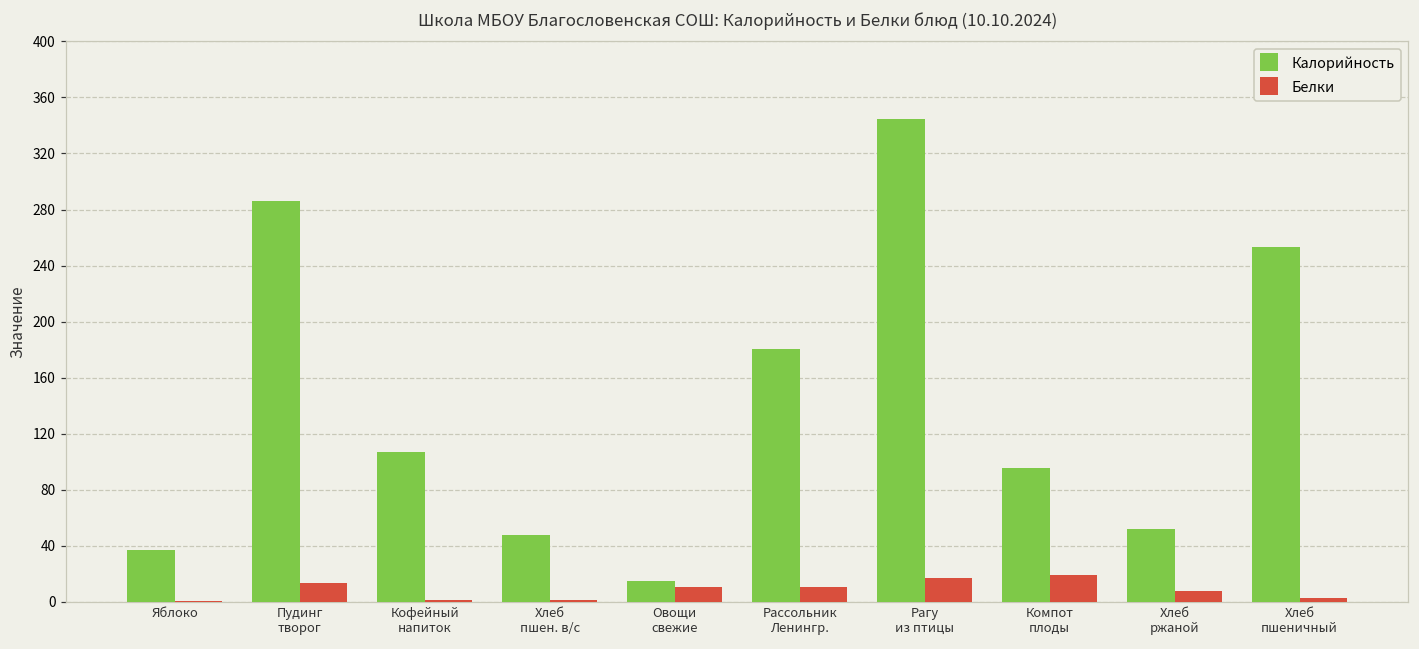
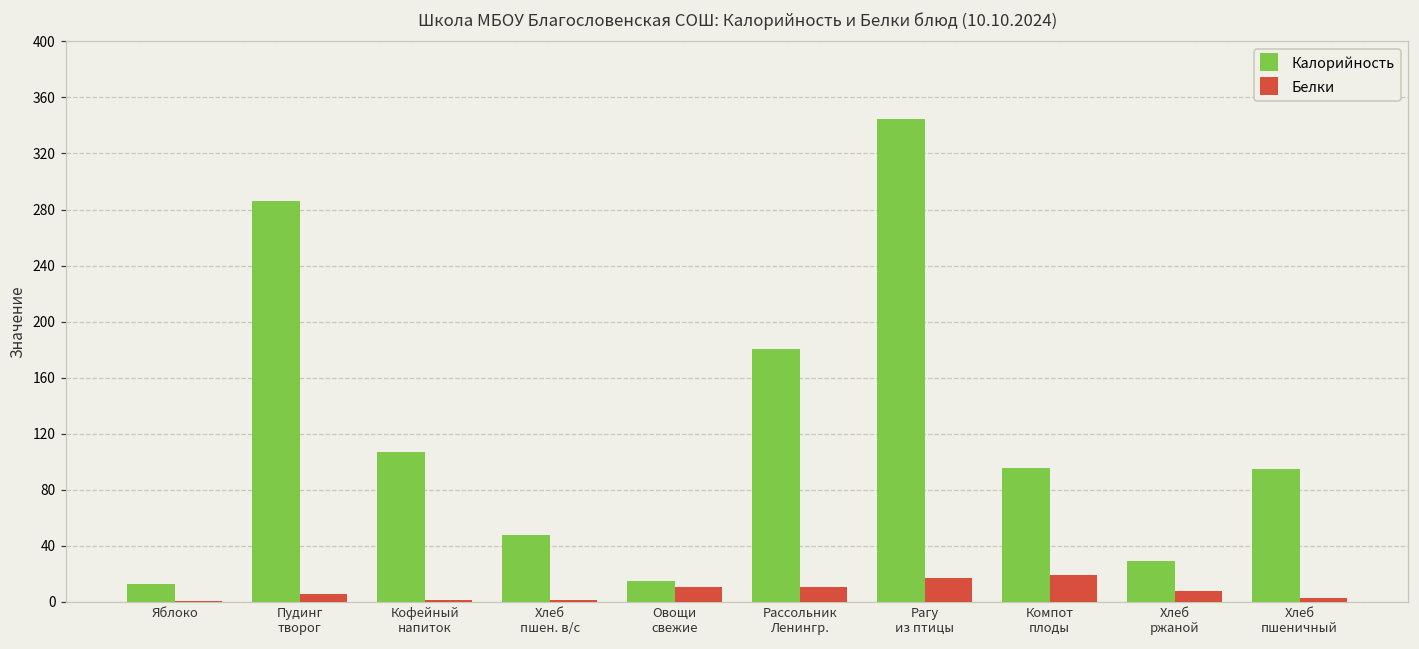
Калорийность, Яблоко: 37 -> 12
Белки, Пудинг творог: 13 -> 6
Калорийность, Хлеб ржаной: 52 -> 29
Калорийность, Хлеб пшеничный: 254 -> 95
